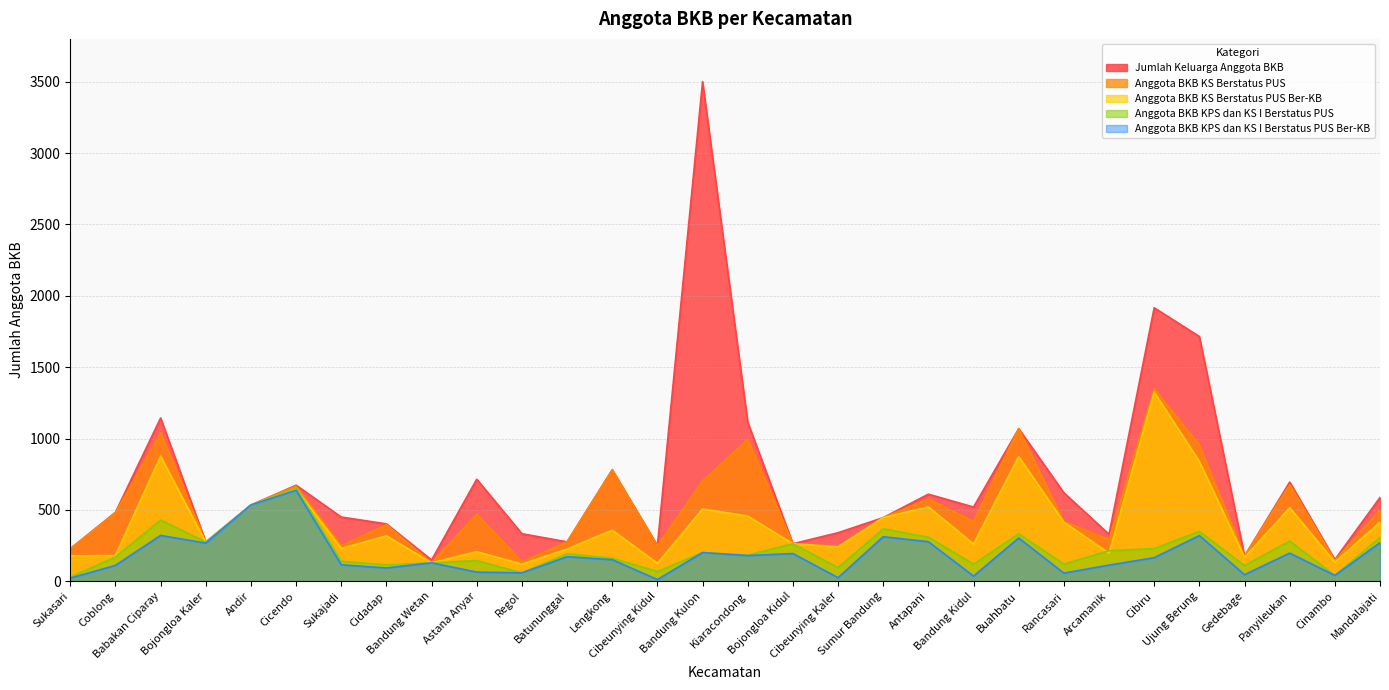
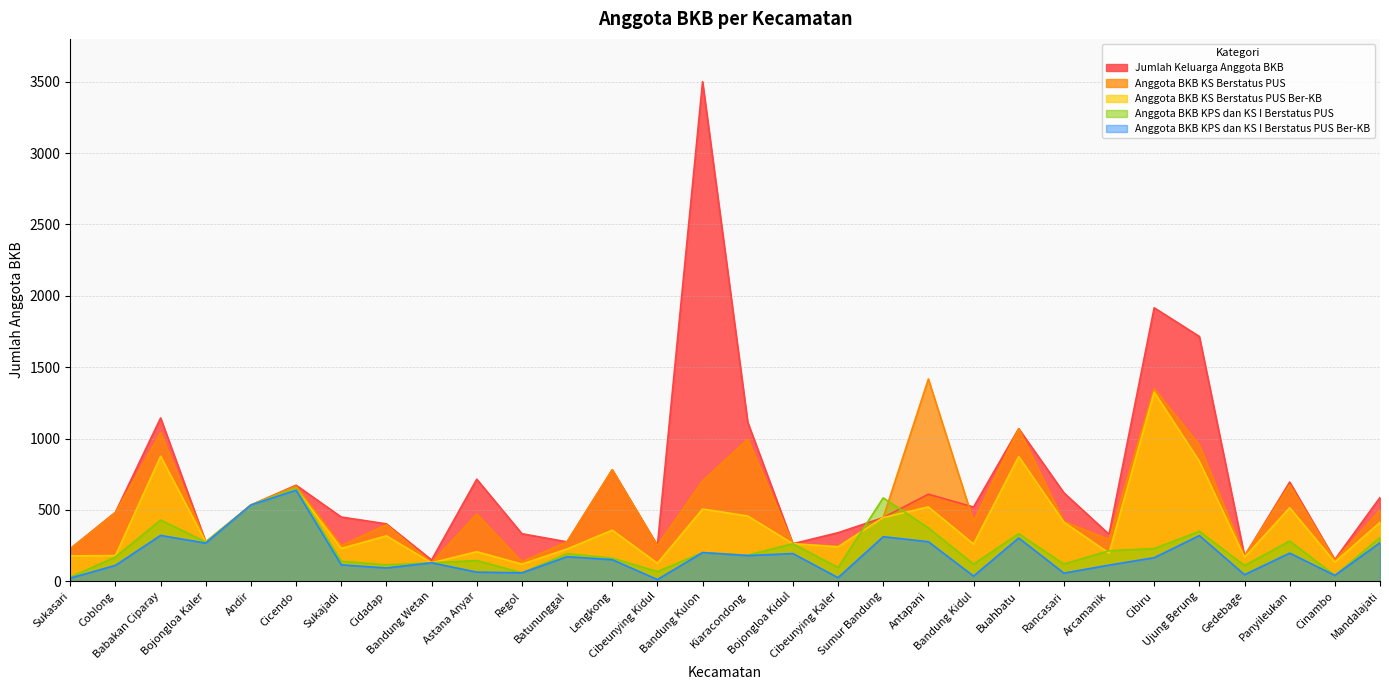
Anggota BKB KPS dan KS I Berstatus PUS, Sumur Bandung: 370 -> 580
Anggota BKB KS Berstatus PUS, Antapani: 580 -> 1420
Anggota BKB KPS dan KS I Berstatus PUS, Antapani: 310 -> 370
